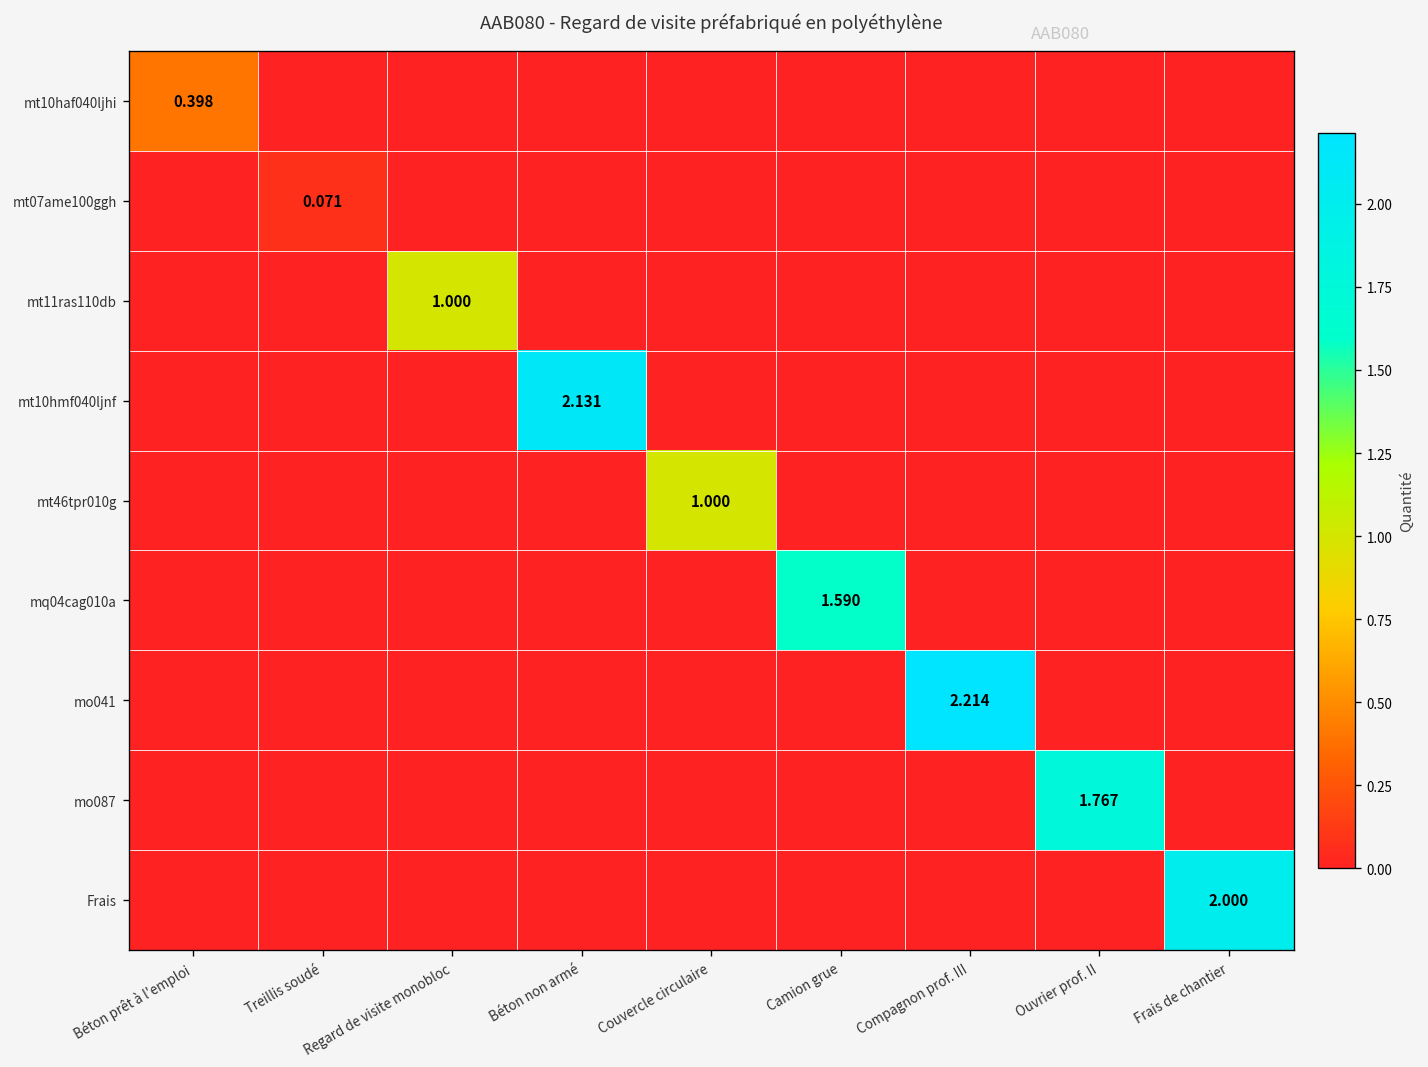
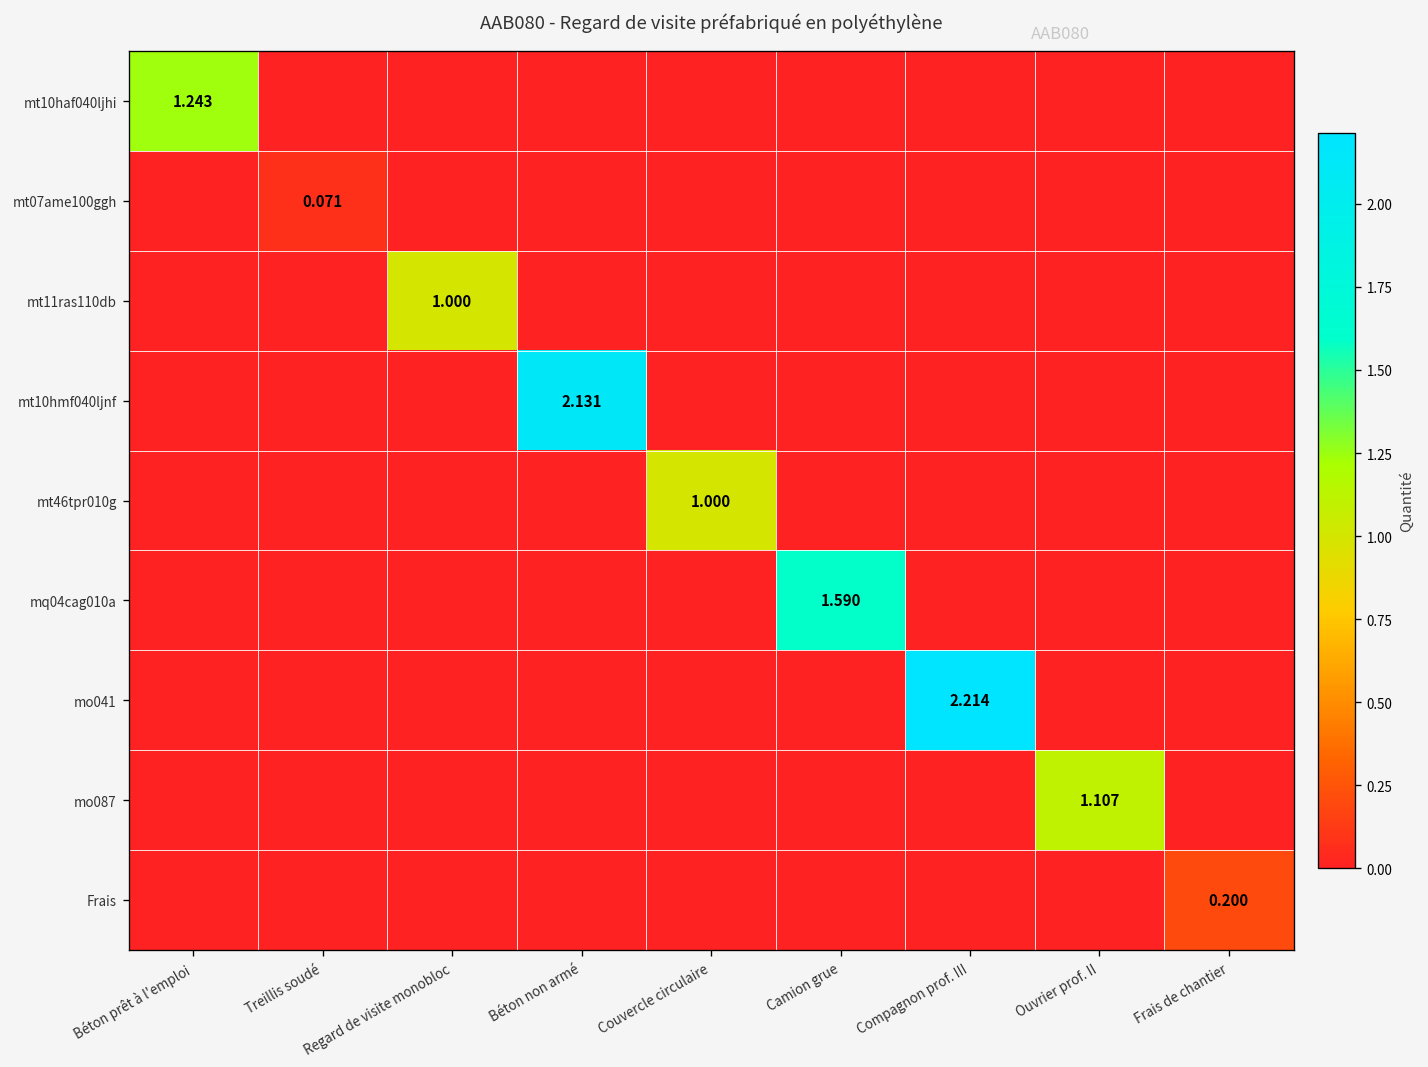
mt10haf040ljhi, Béton prêt à l'emploi: 0.398 -> 1.243
mo087, Ouvrier prof. II: 1.767 -> 1.107
Frais, Frais de chantier: 2.000 -> 0.200
